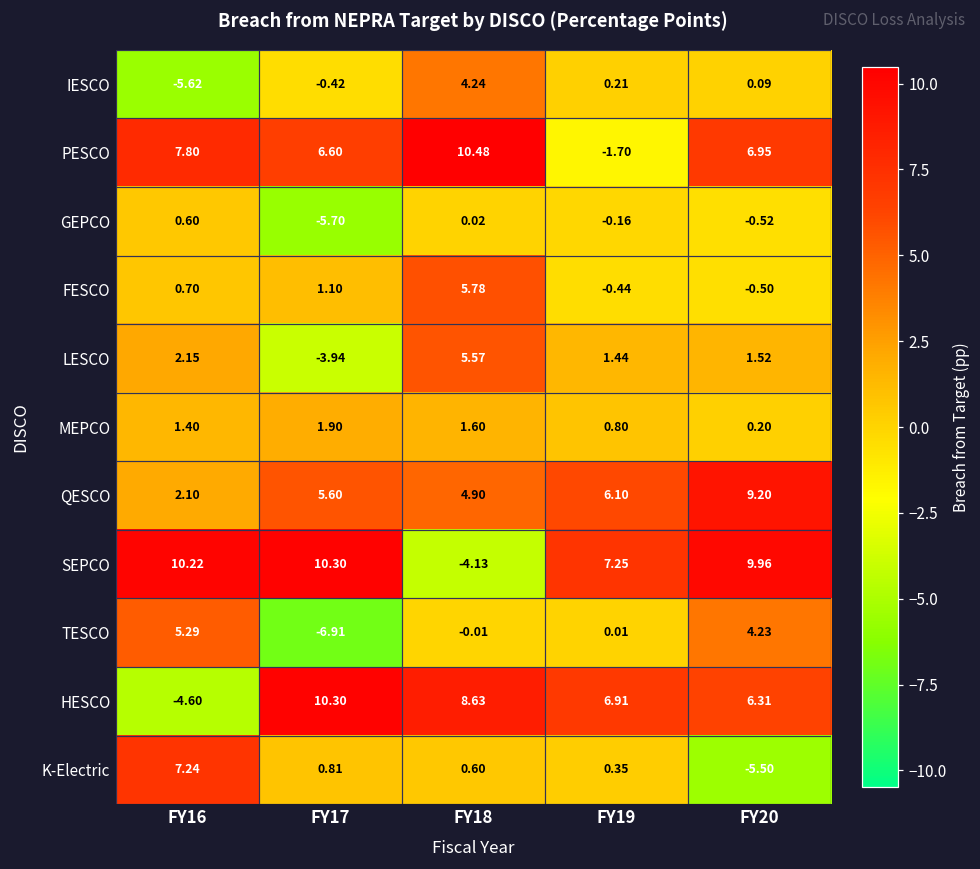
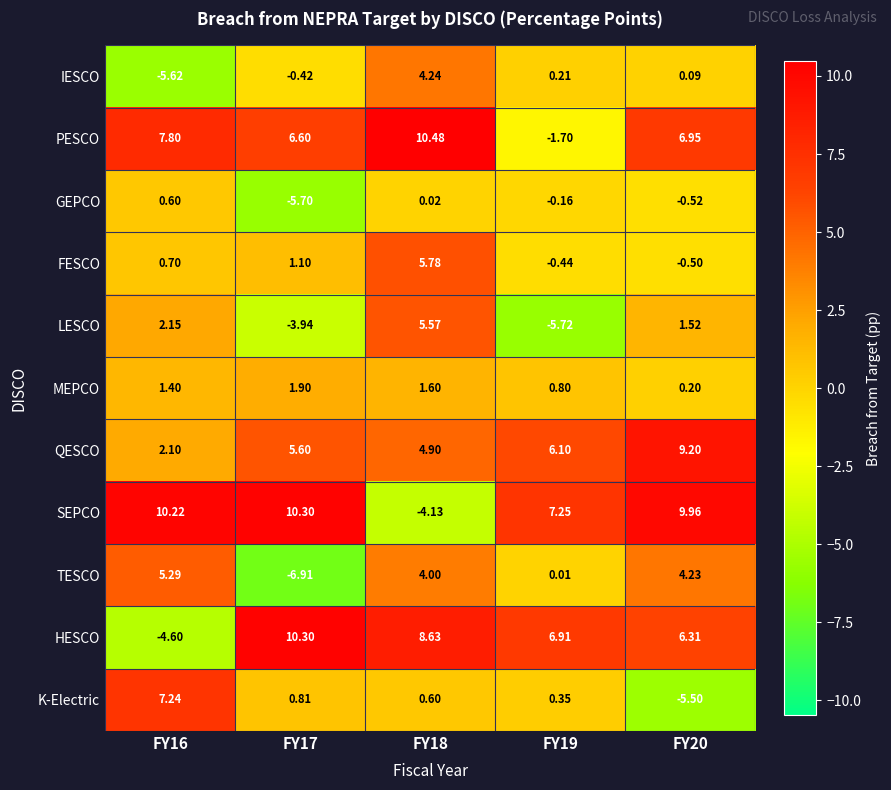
LESCO, FY19: 1.44 -> -5.72
TESCO, FY18: -0.01 -> 4.00
